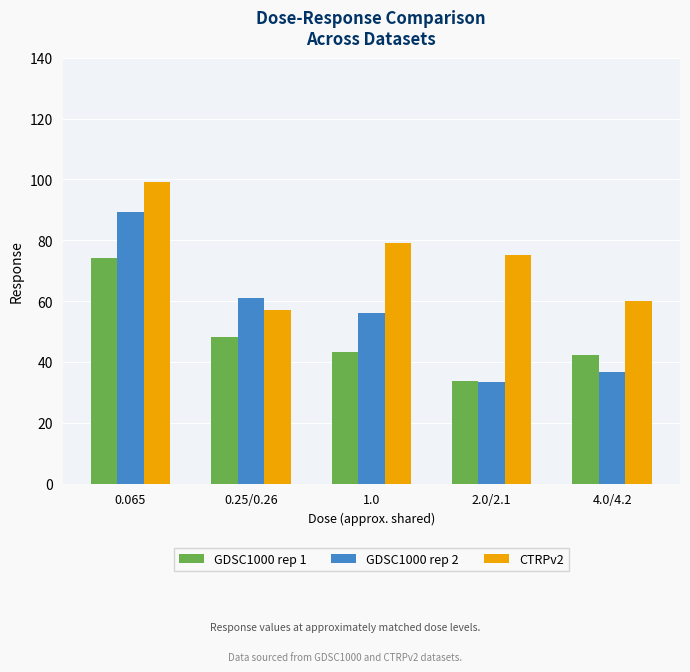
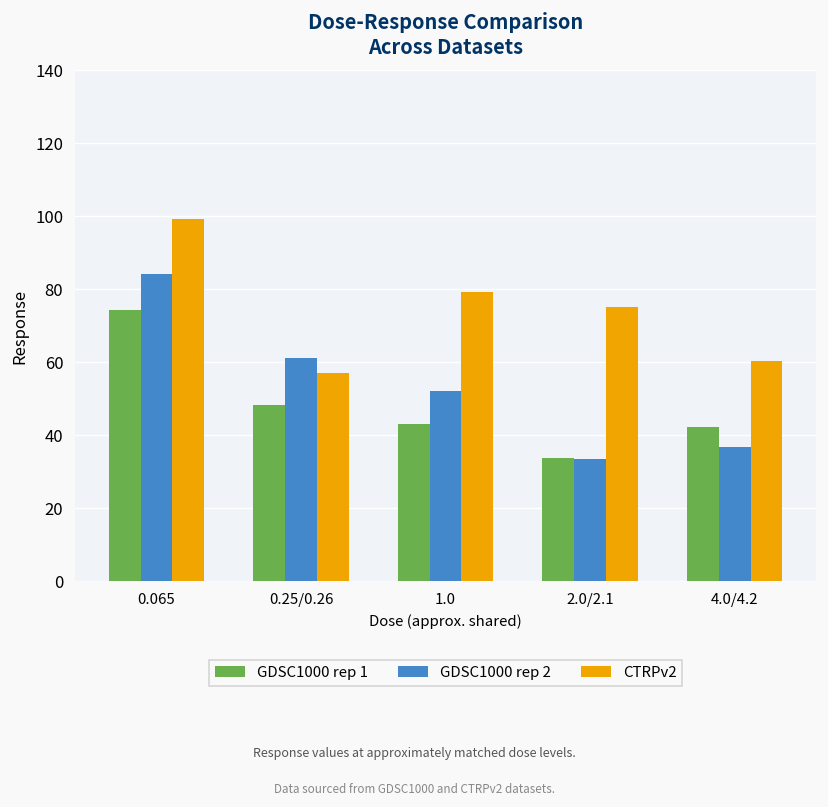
GDSC1000 rep 2, 0.065: 89 -> 84
GDSC1000 rep 2, 1.0: 56 -> 52
